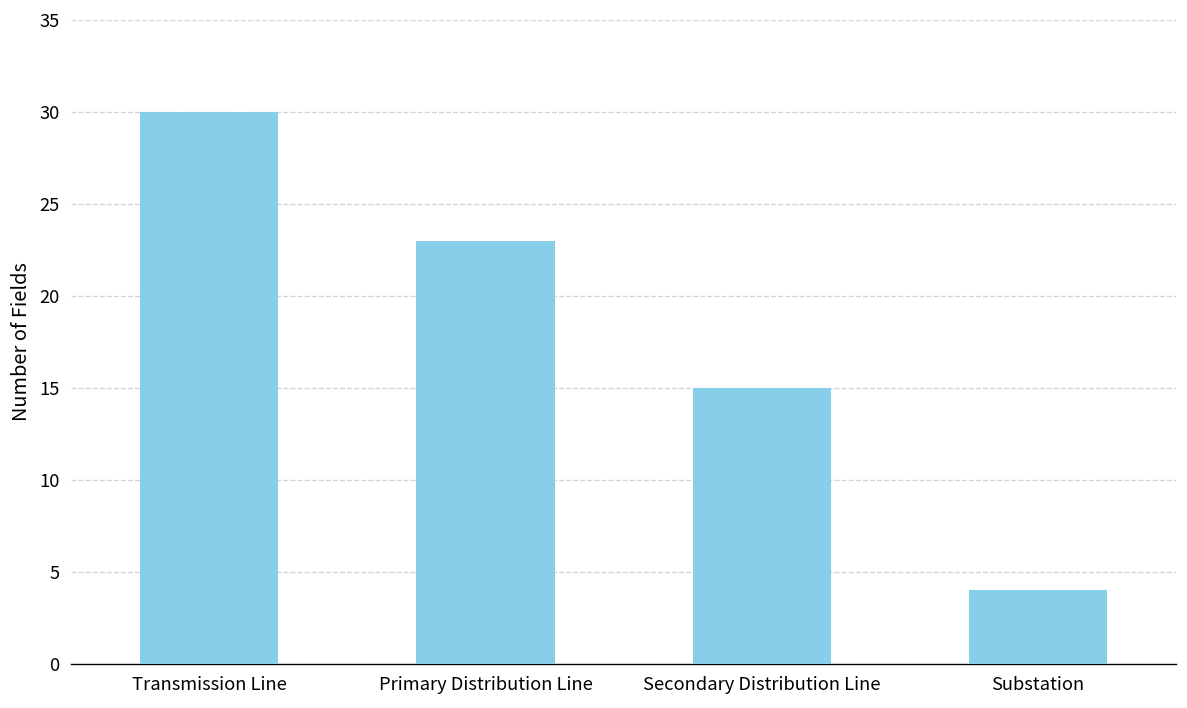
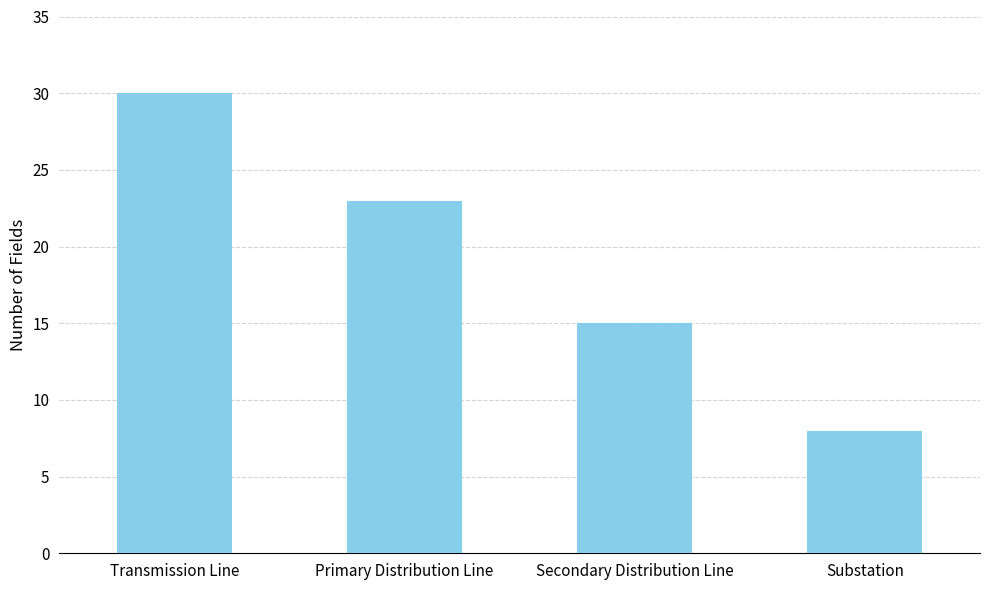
Substation: 4 -> 8
